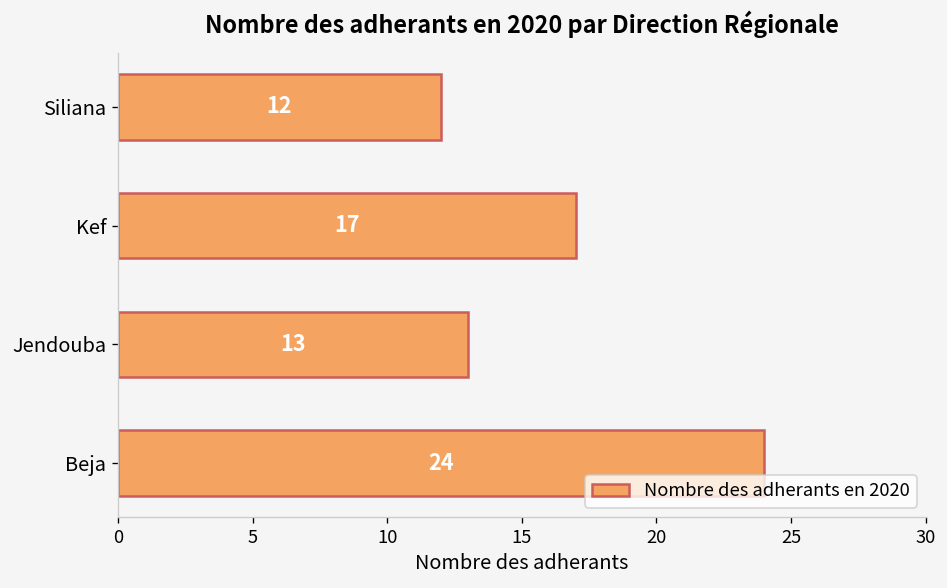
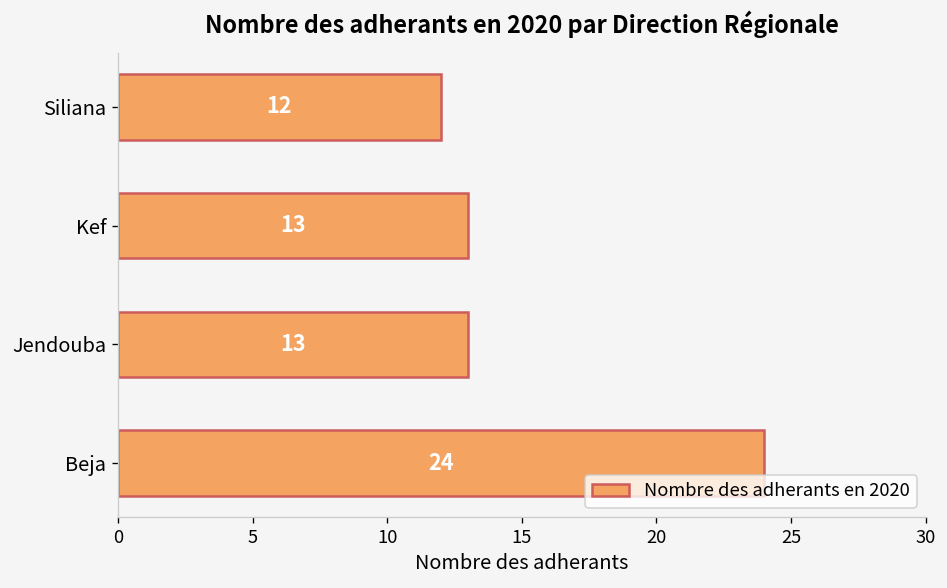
Kef: 17 -> 13
